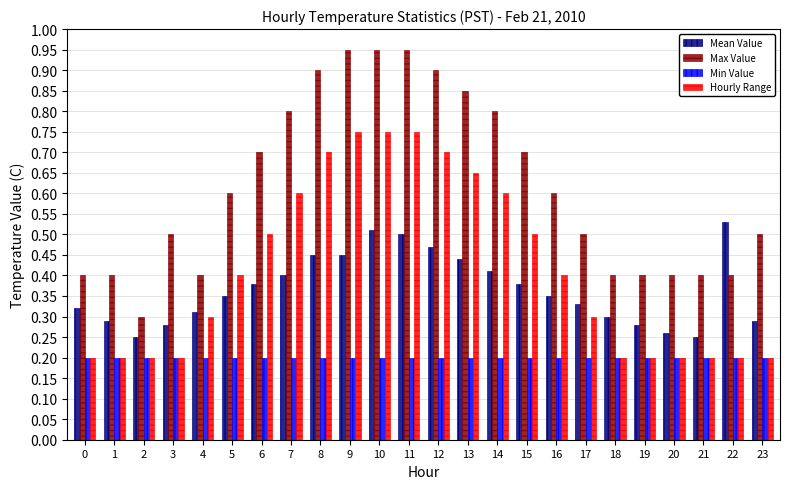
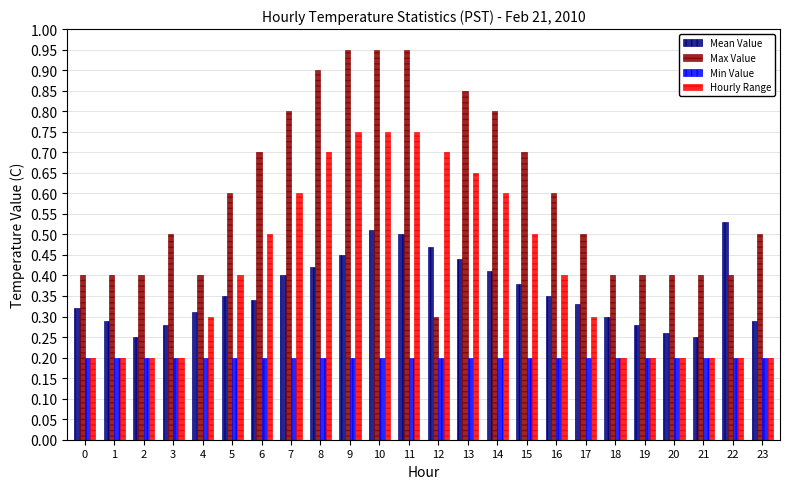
Max Value, 2: 0.3 -> 0.4
Mean Value, 6: 0.38 -> 0.34
Mean Value, 8: 0.45 -> 0.42
Max Value, 12: 0.9 -> 0.3
